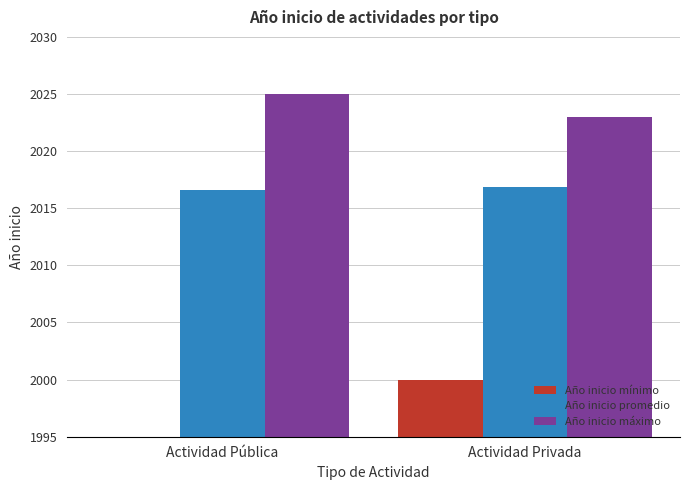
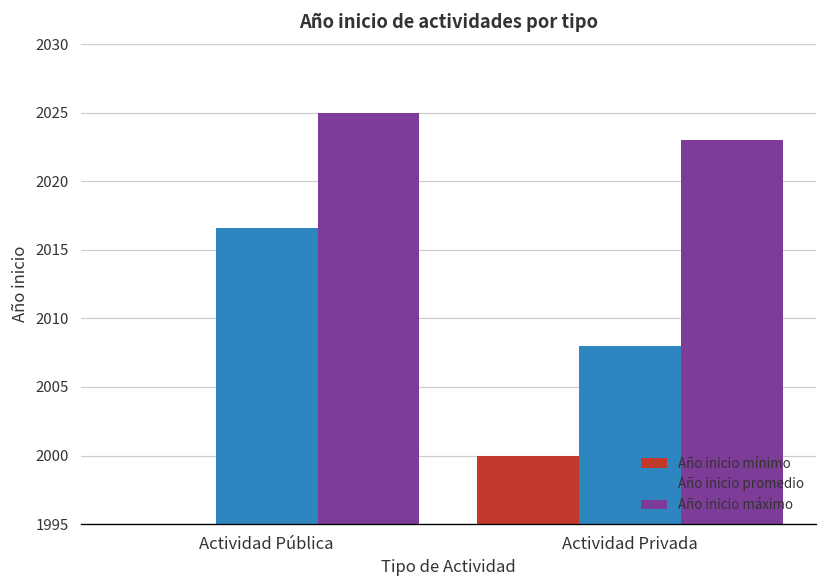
Año inicio promedio, Actividad Privada: 2016.9 -> 2008.0
